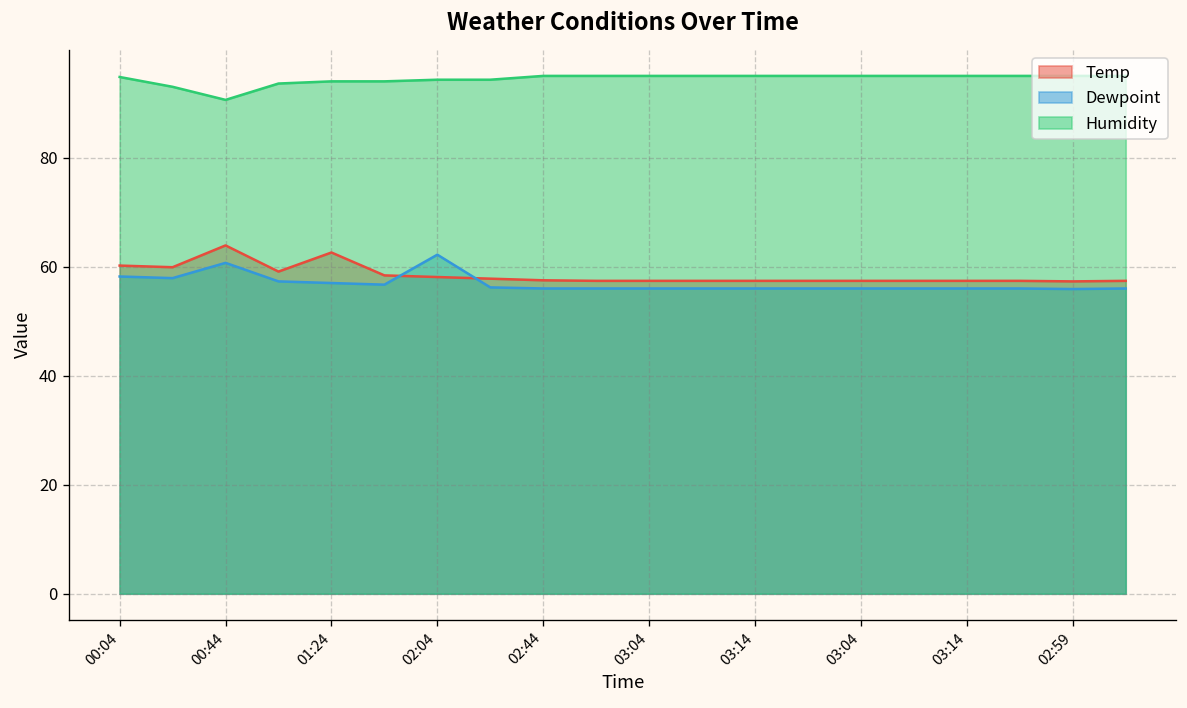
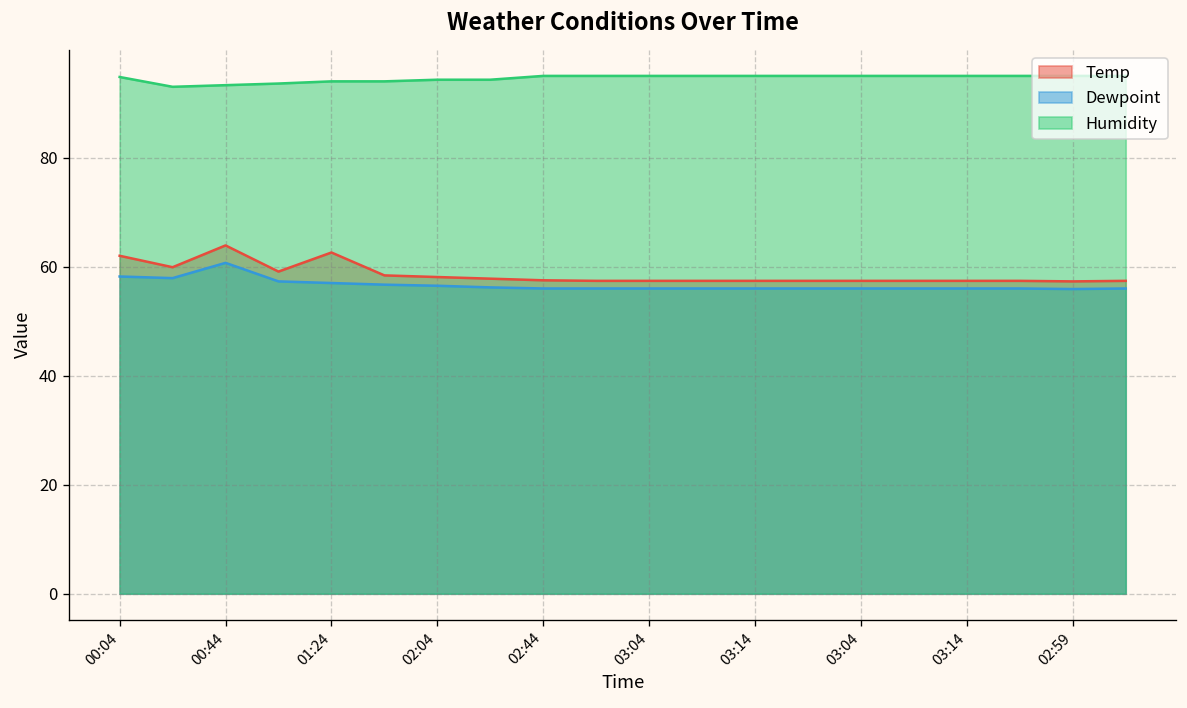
Temp, 00:04: 60 -> 62
Humidity, 00:44: 91 -> 93
Dewpoint, 02:04: 62 -> 57
